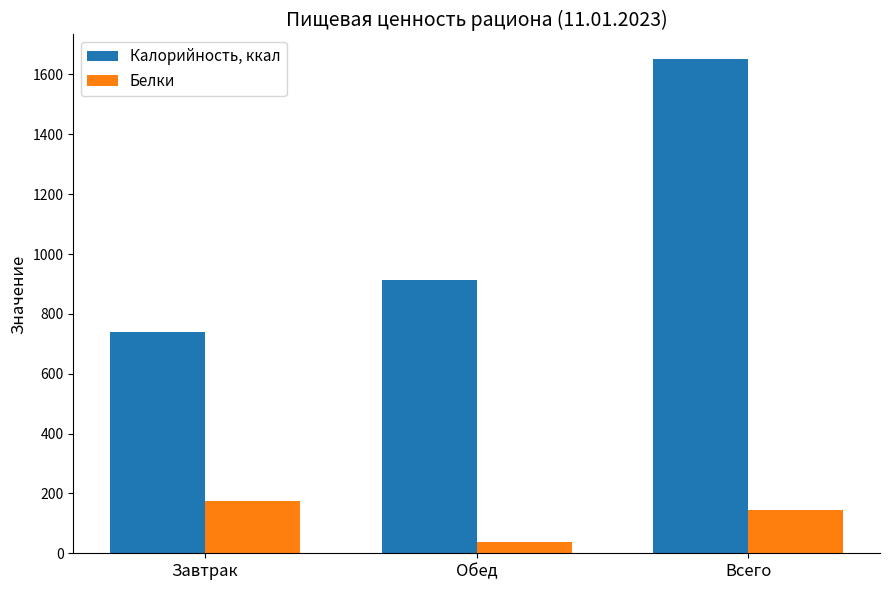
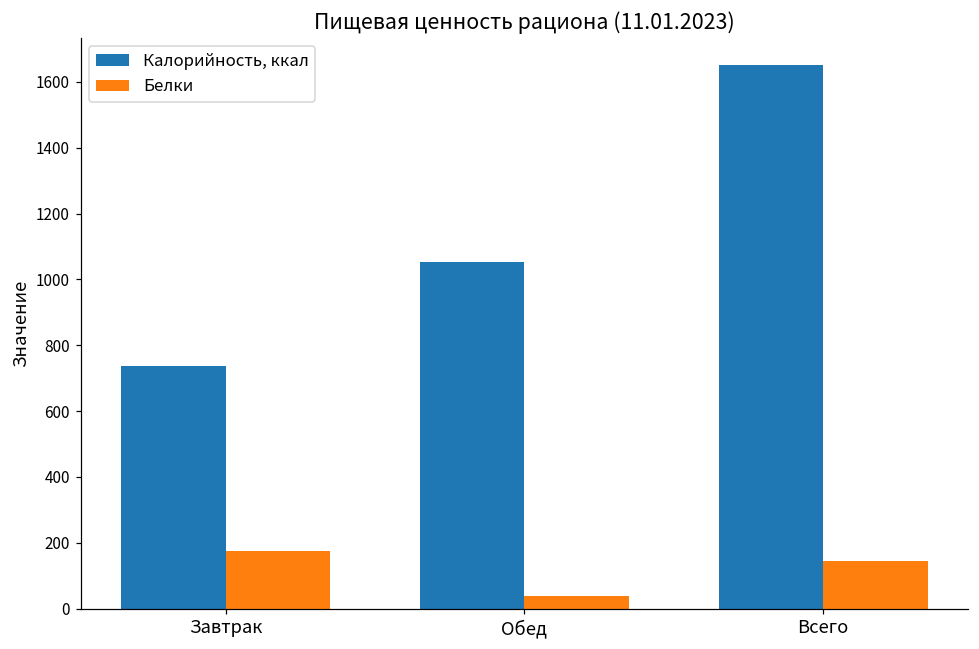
Калорийность, ккал, Обед: 910 -> 1050
